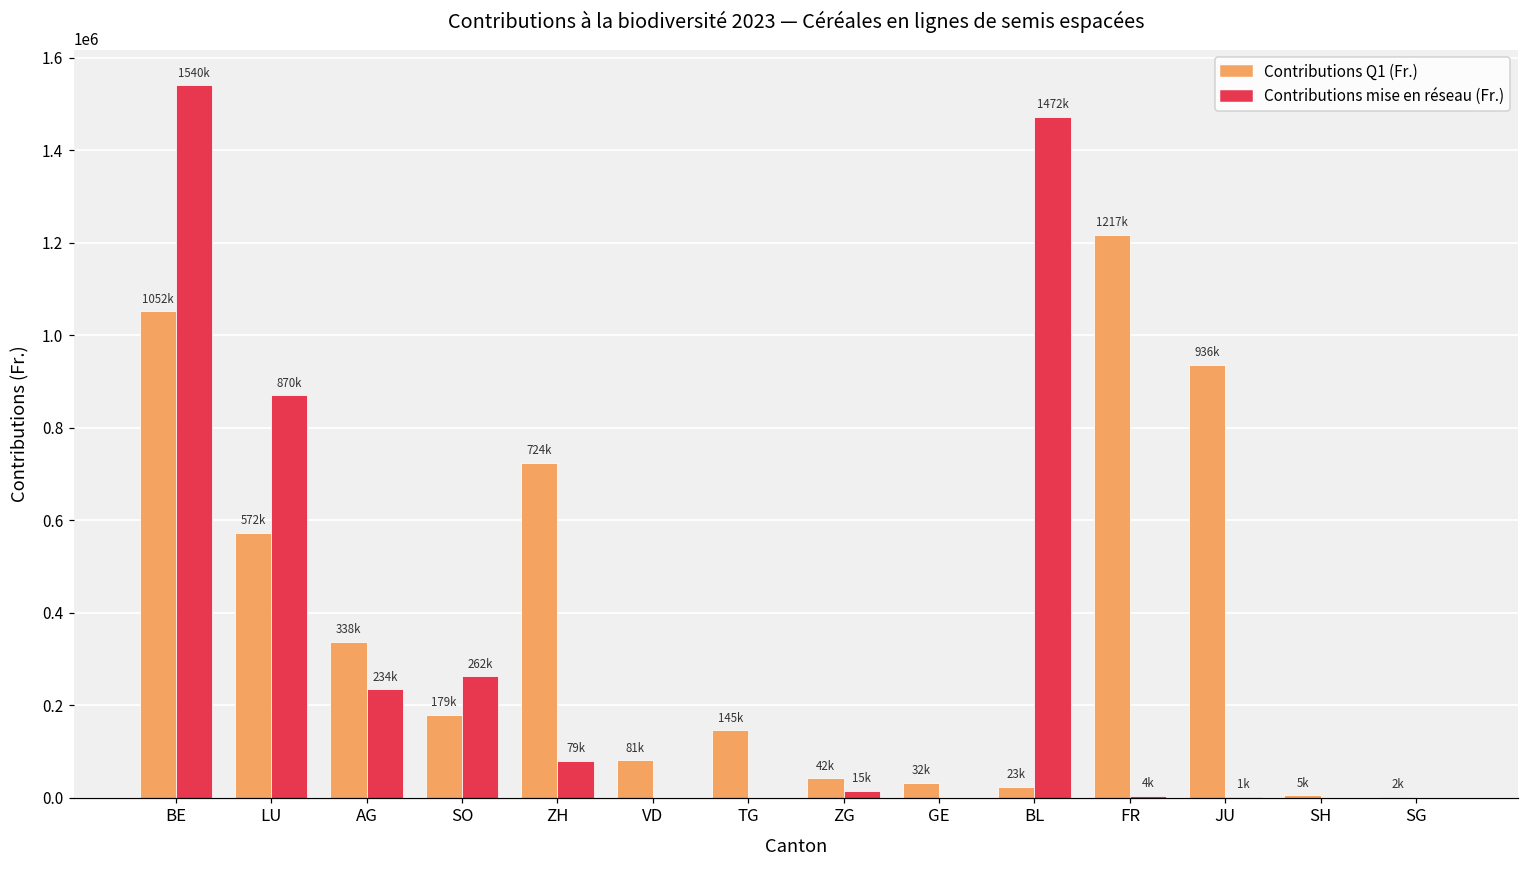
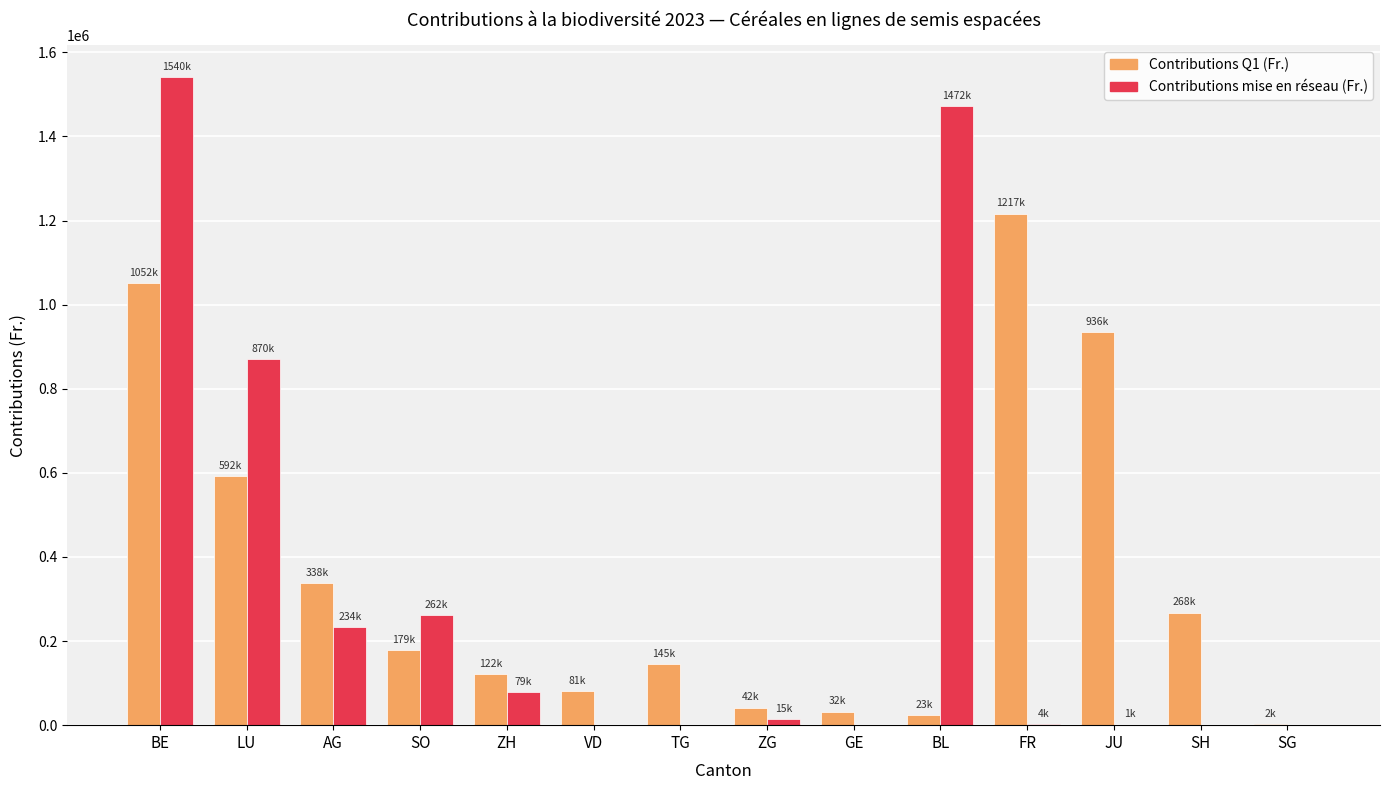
Contributions Q1 (Fr.), LU: 572k -> 592k
Contributions Q1 (Fr.), ZH: 724k -> 122k
Contributions Q1 (Fr.), SH: 5k -> 268k
